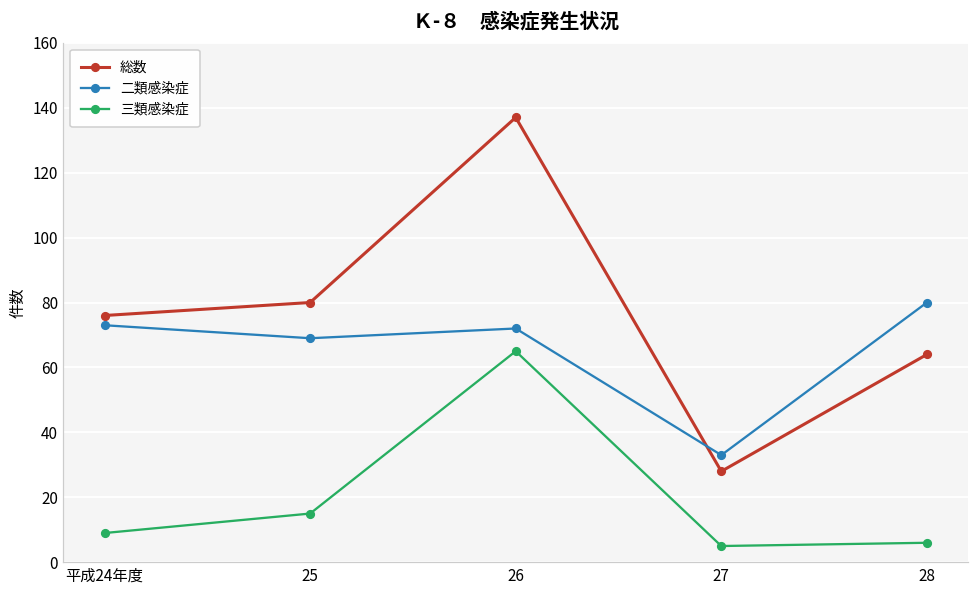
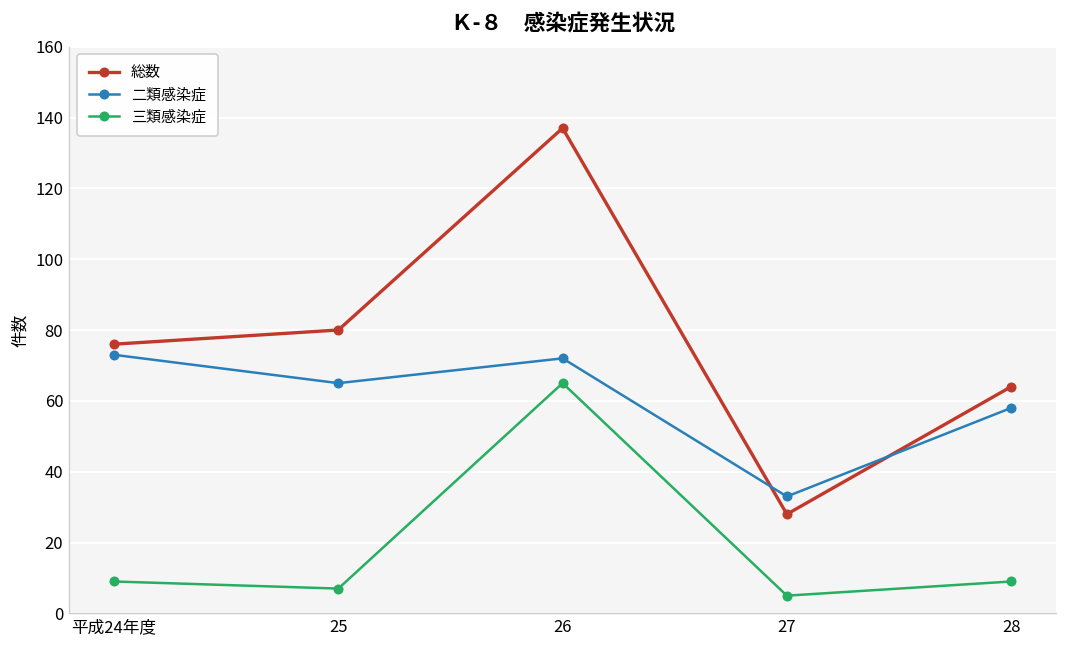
二類感染症, 25: 69 -> 65
三類感染症, 25: 15 -> 7
二類感染症, 28: 80 -> 58
三類感染症, 28: 6 -> 9
